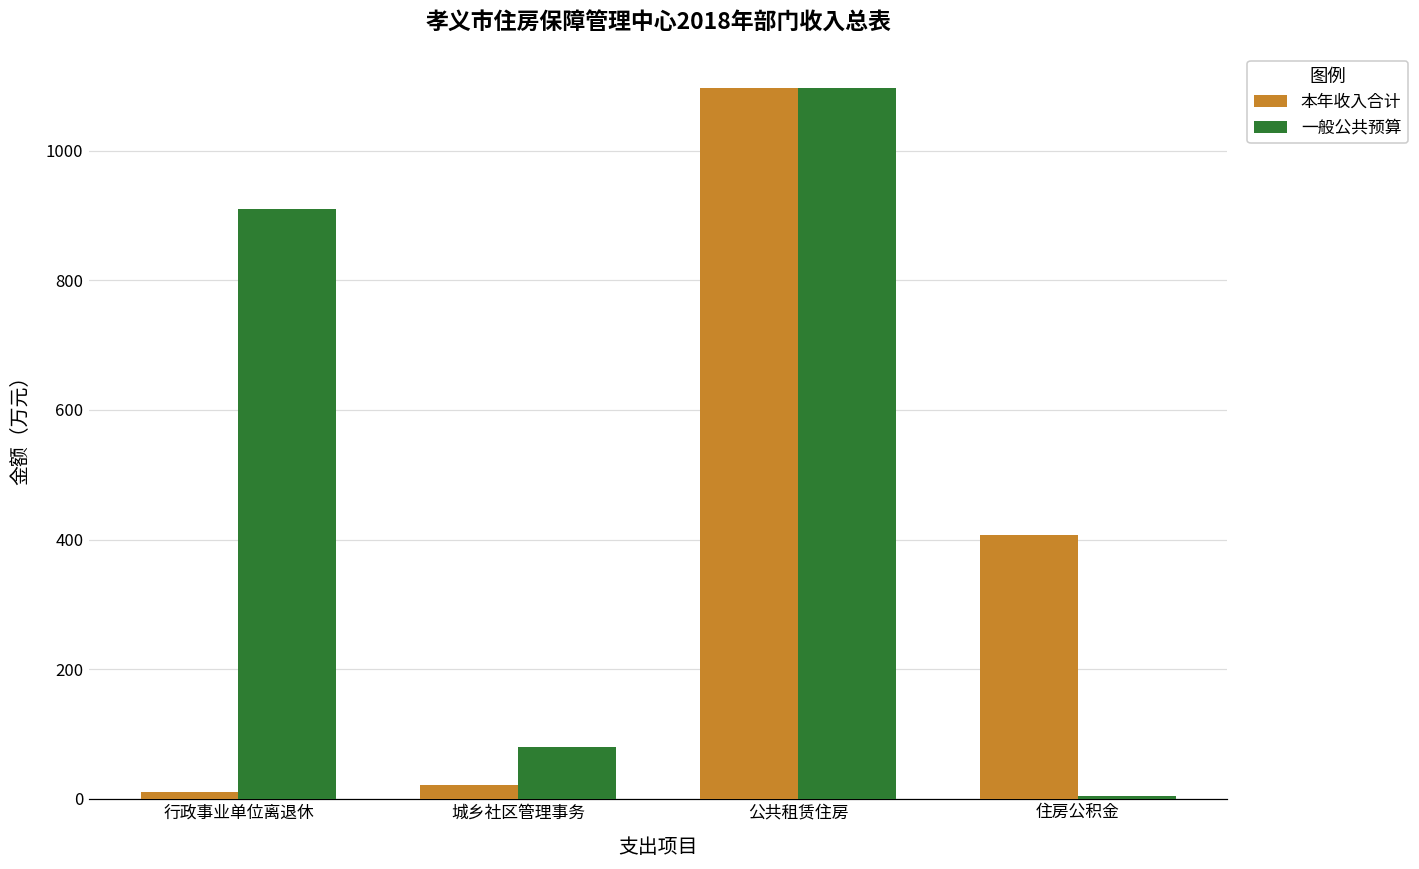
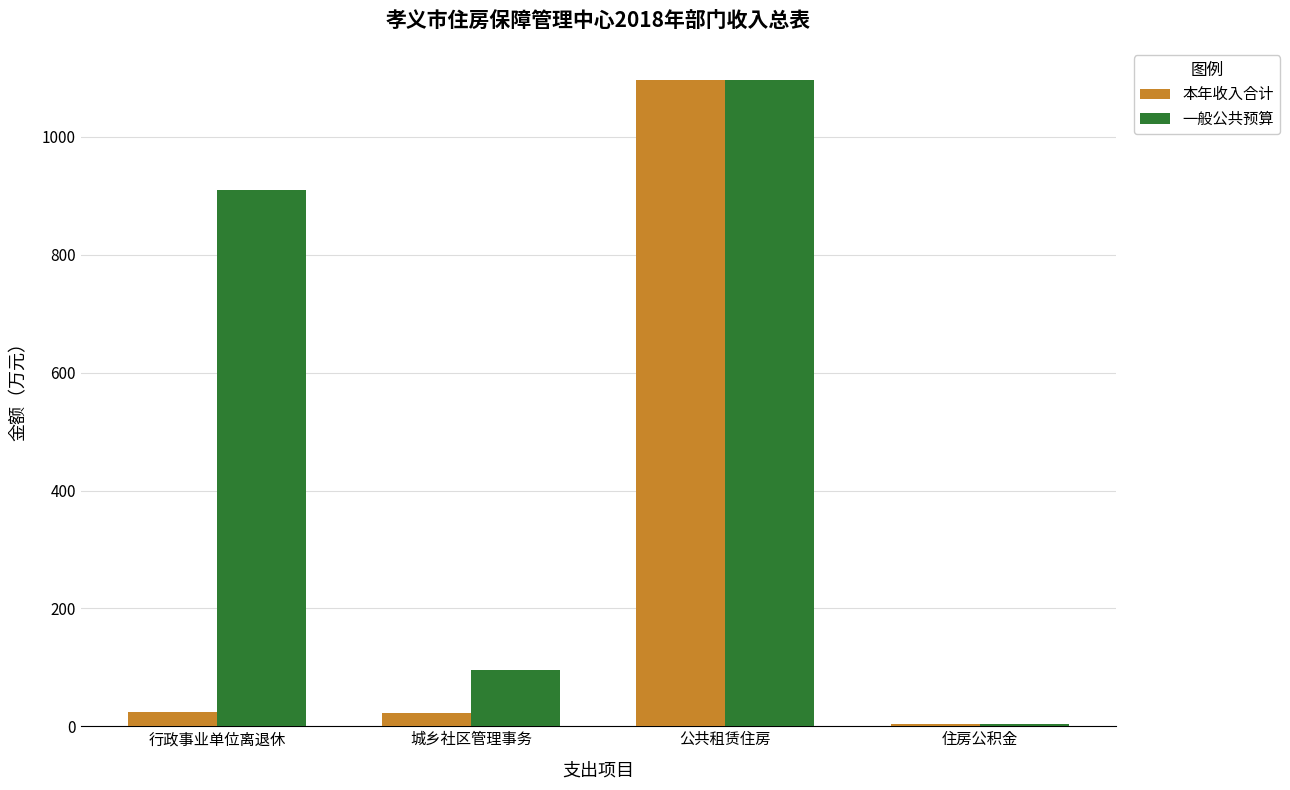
本年收入合计, 行政事业单位离退休: 10 -> 20
一般公共预算, 城乡社区管理事务: 80 -> 100
本年收入合计, 住房公积金: 410 -> 0
